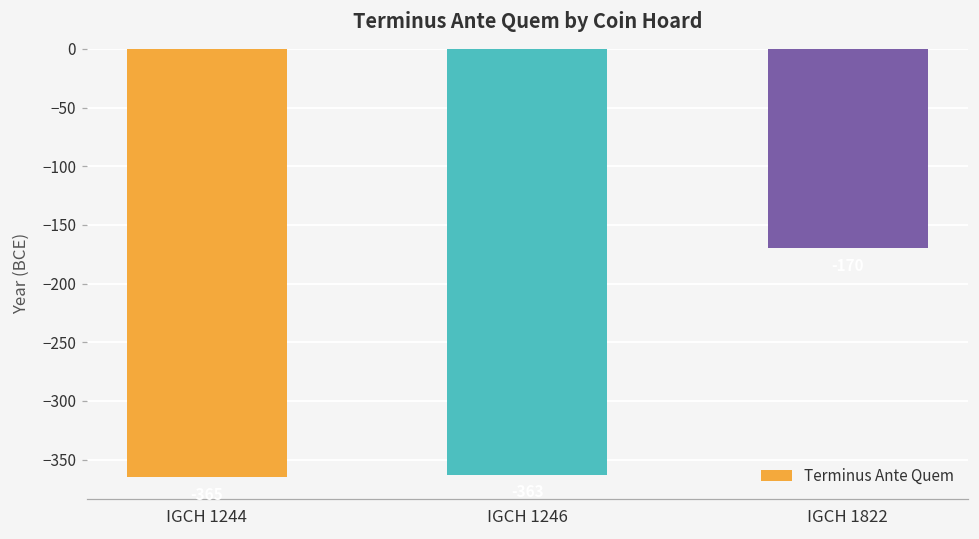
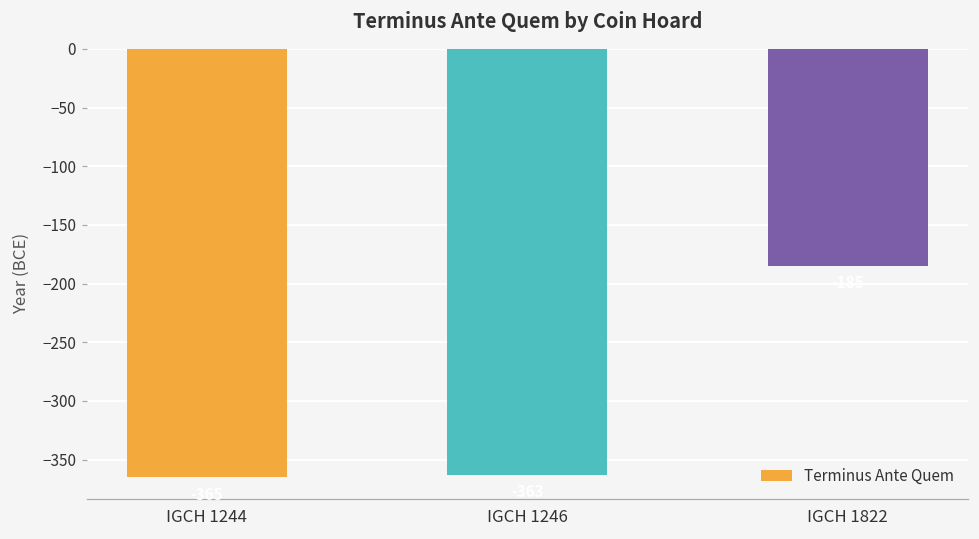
IGCH 1822: -170 -> -185
